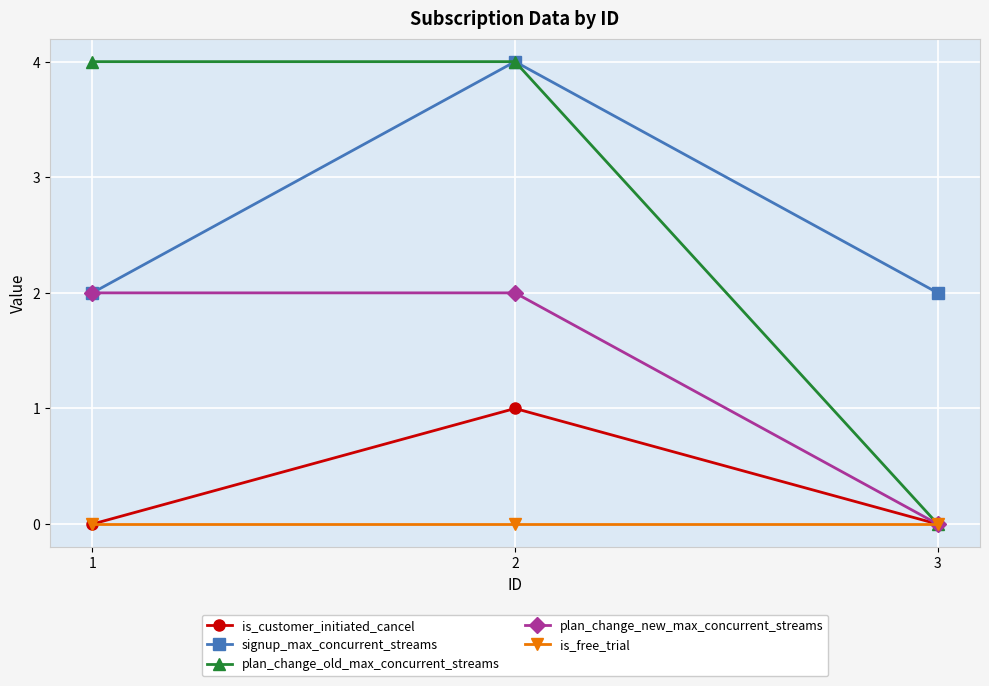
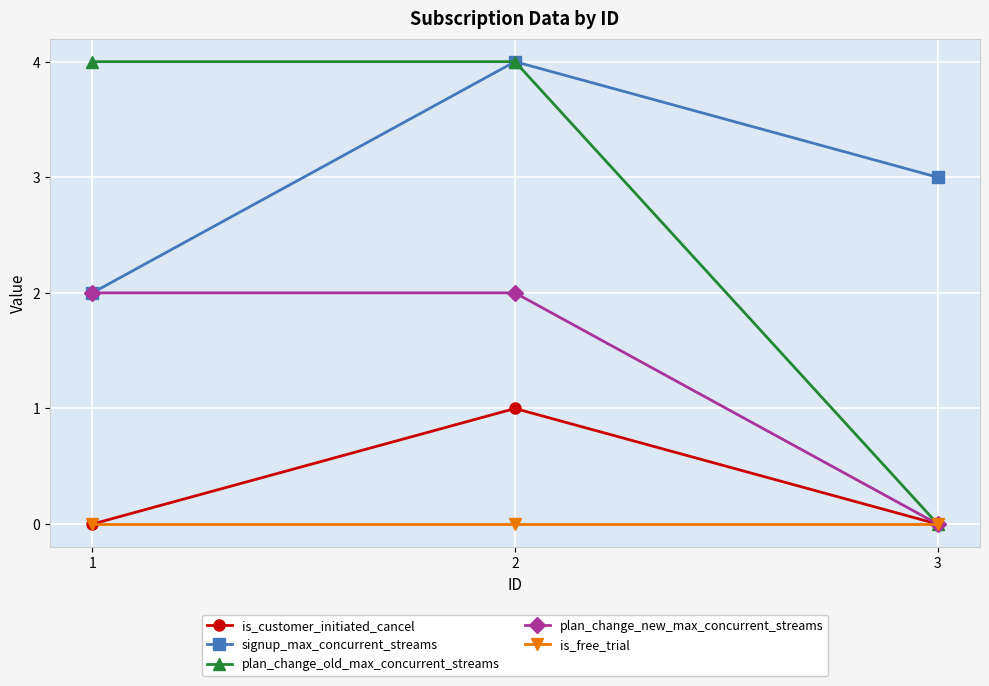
signup_max_concurrent_streams, 3: 2 -> 3
